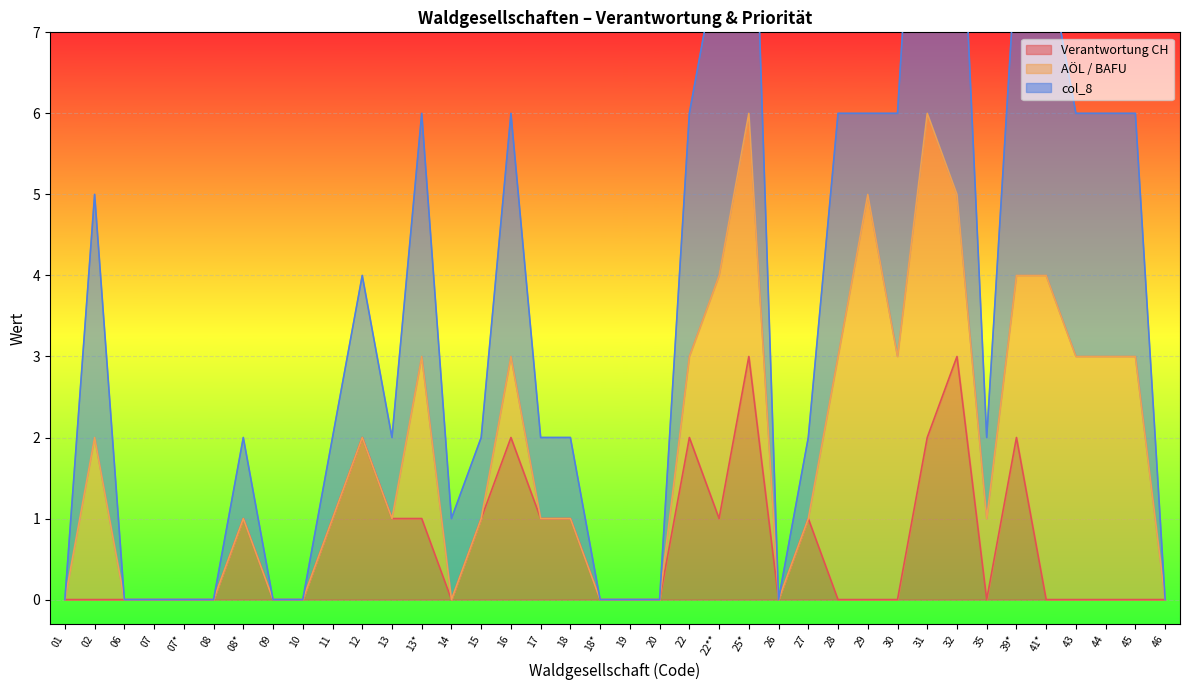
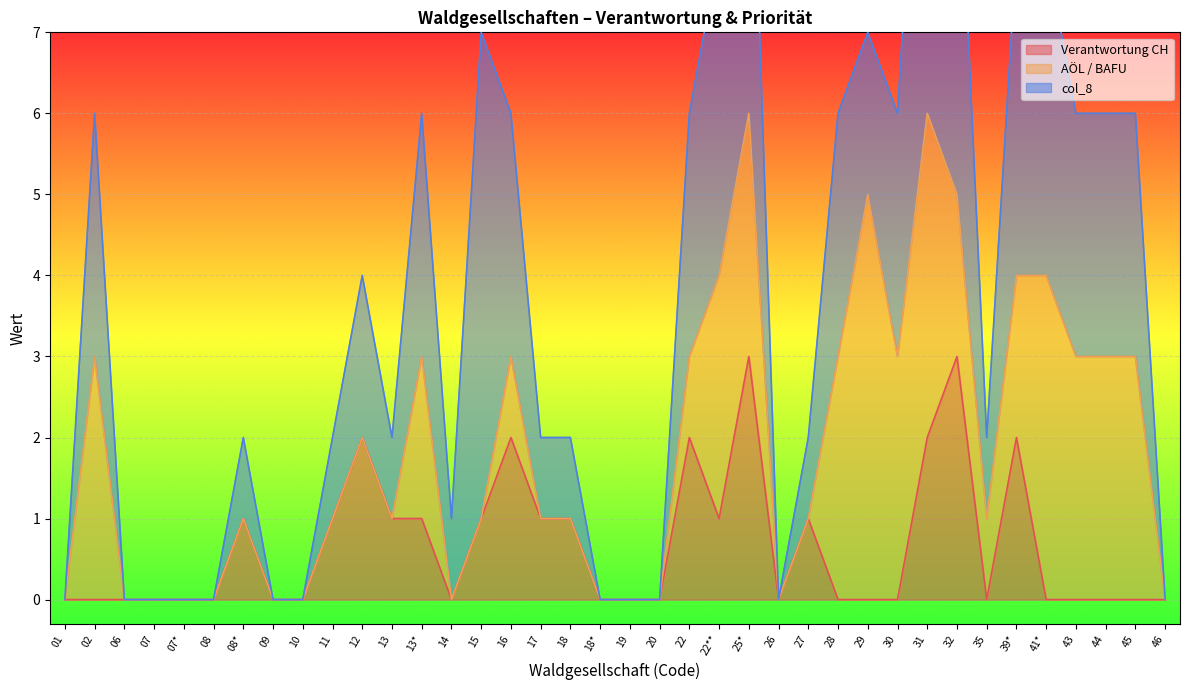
AÖL / BAFU, 02: 2 -> 3
col_8, 15: 1 -> 6
col_8, 29: 1 -> 2
